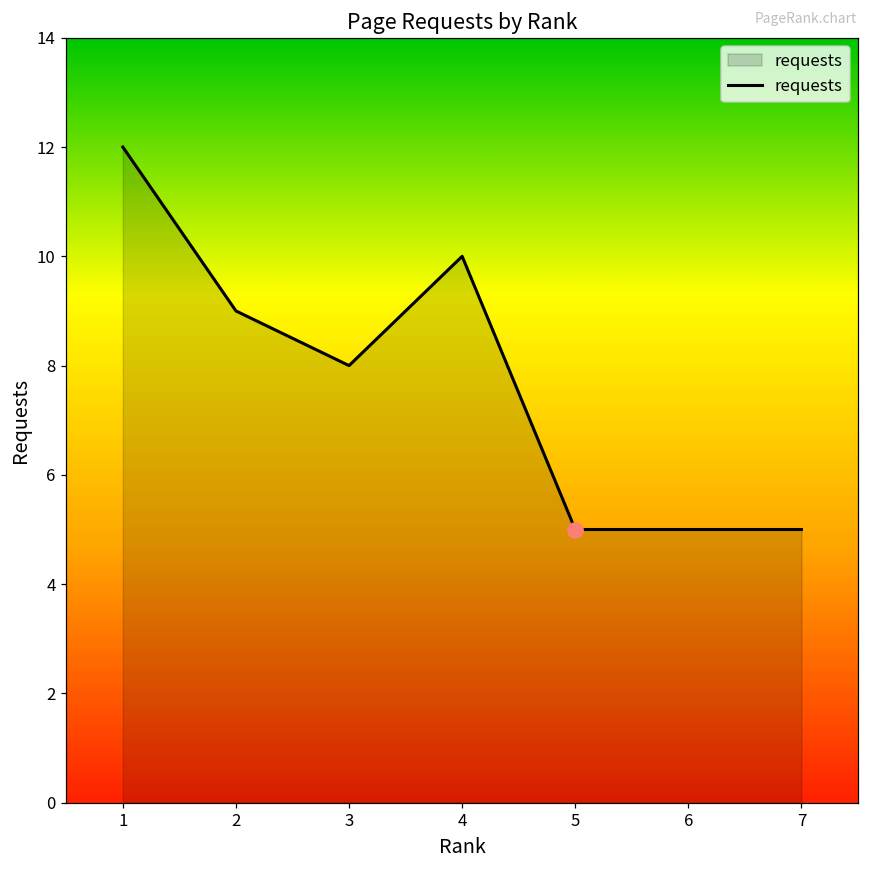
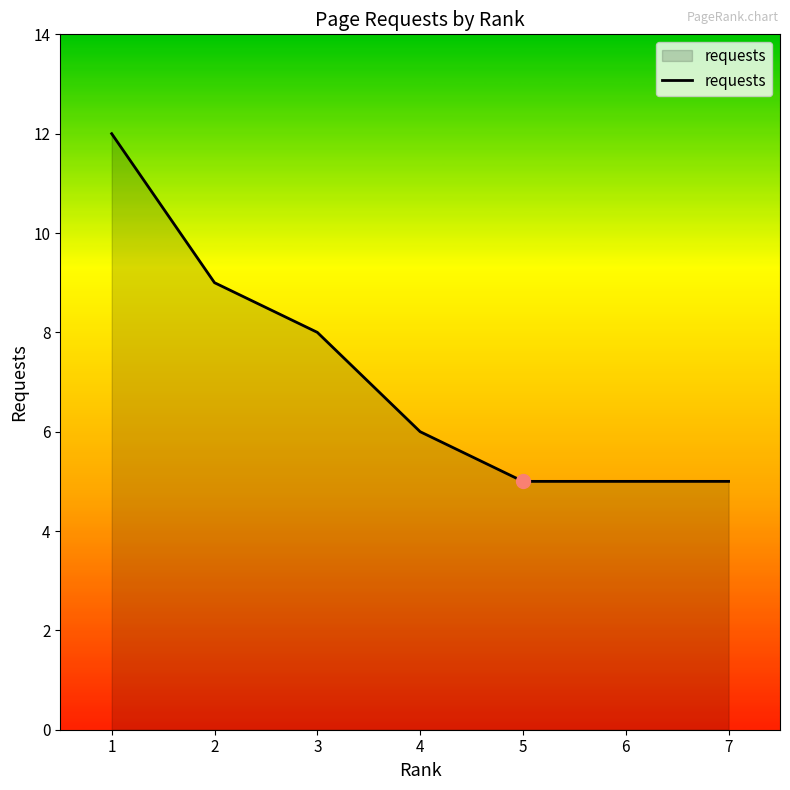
requests, 4: 10 -> 6
